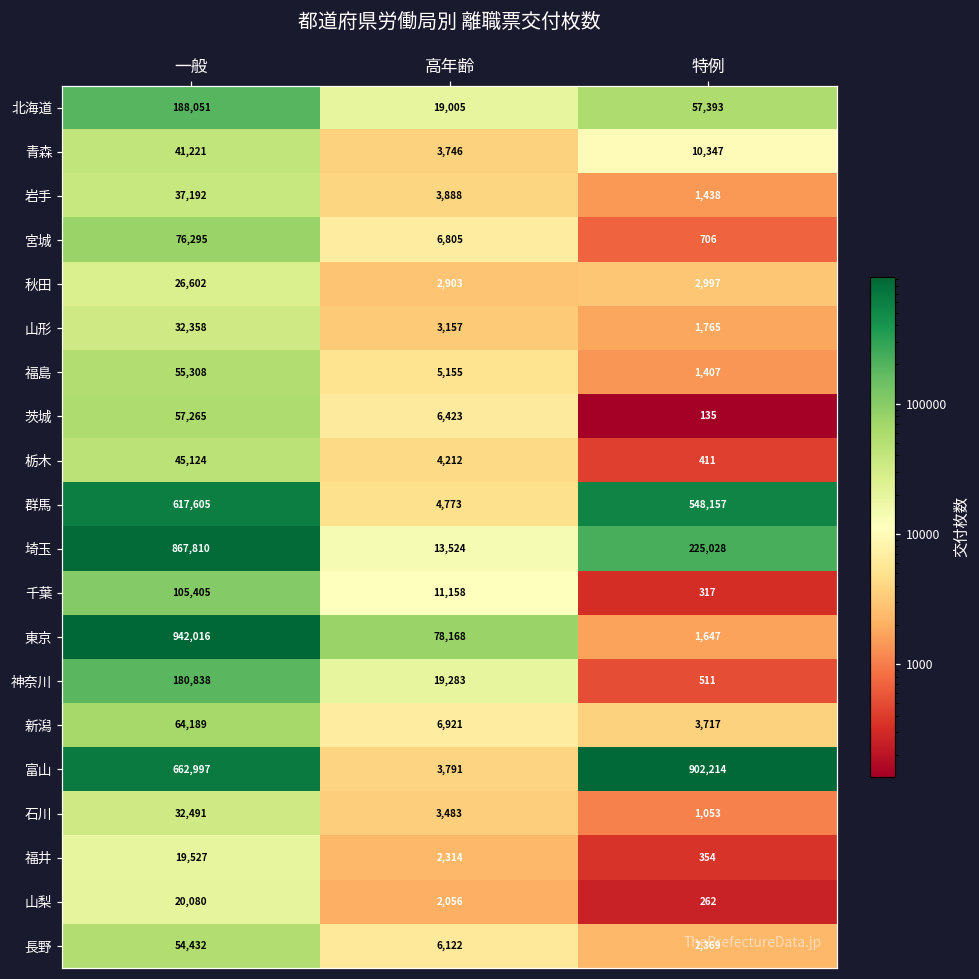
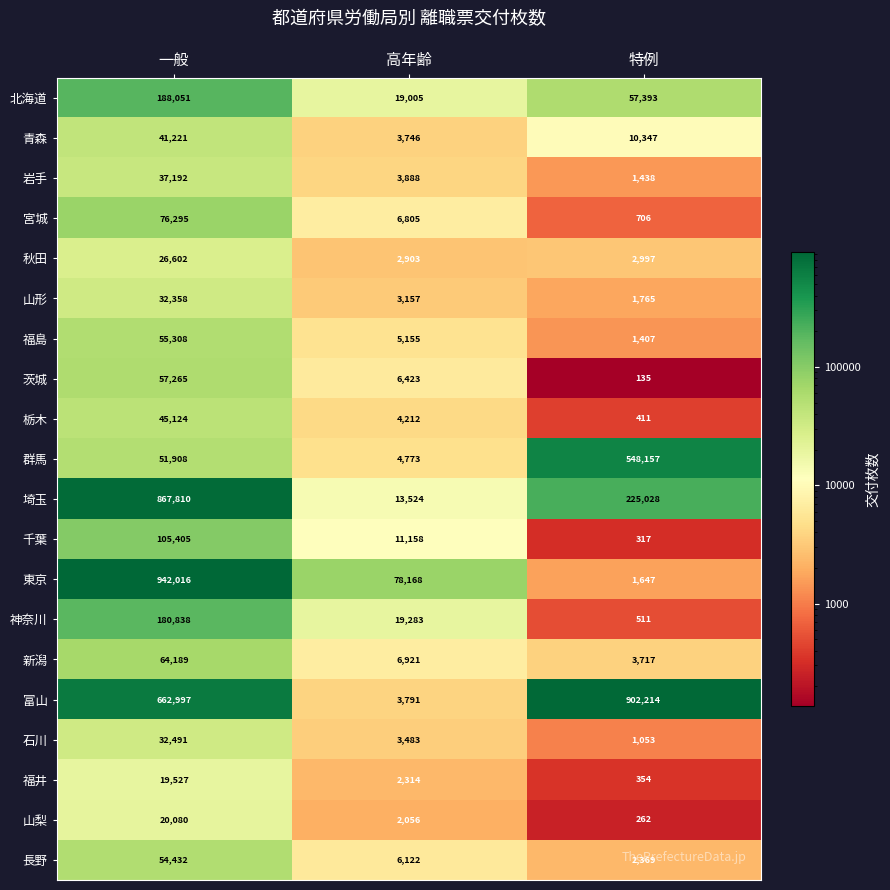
群馬, 一般: 617,605 -> 51,908
